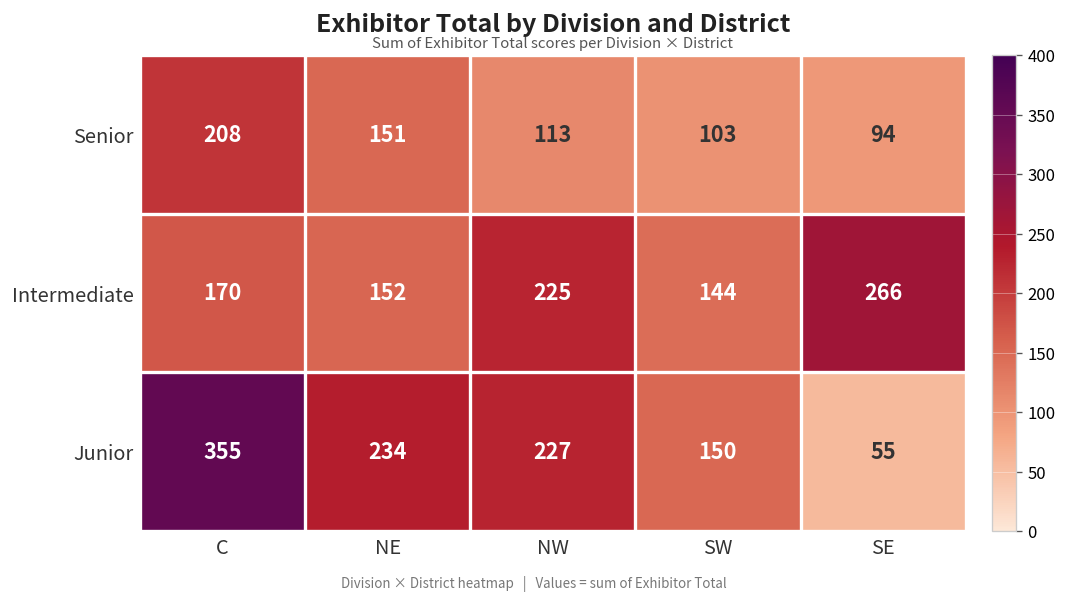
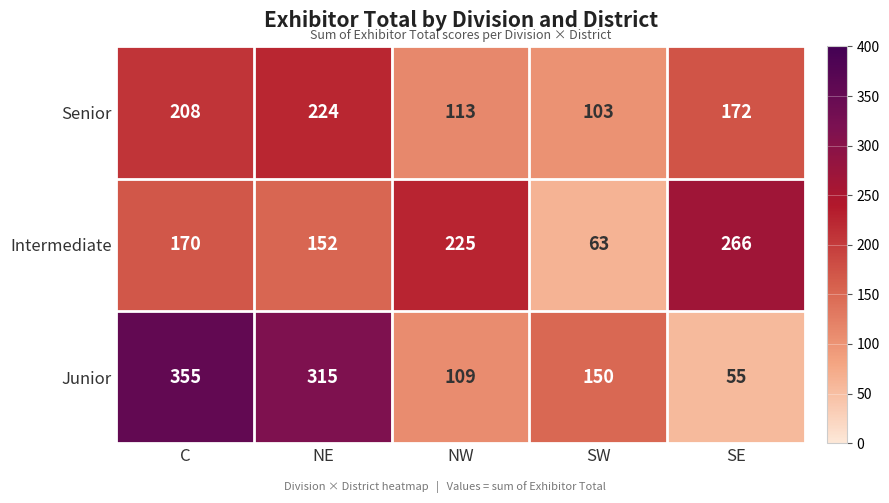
Senior, NE: 151 -> 224
Senior, SE: 94 -> 172
Intermediate, SW: 144 -> 63
Junior, NE: 234 -> 315
Junior, NW: 227 -> 109
